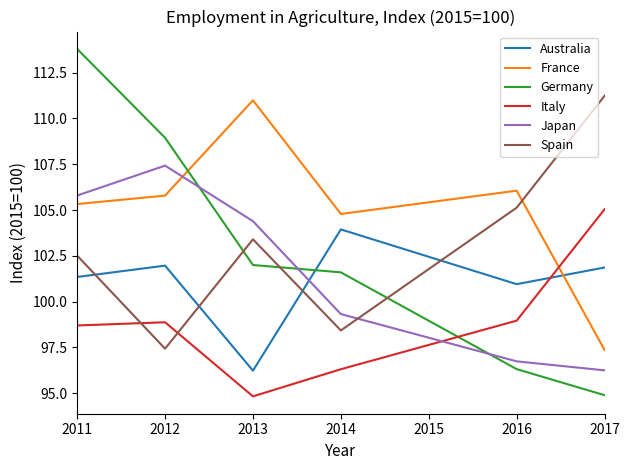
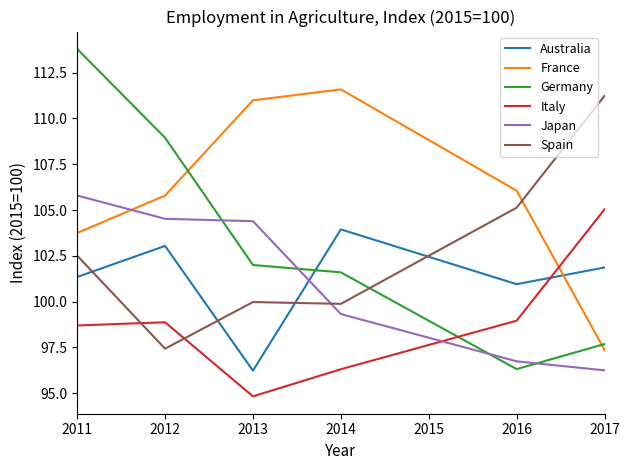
France, 2011: 105.3 -> 103.7
Australia, 2012: 102.0 -> 103.0
Japan, 2012: 107.4 -> 104.5
Spain, 2013: 103.4 -> 100.0
France, 2014: 104.8 -> 111.6
Spain, 2014: 98.4 -> 99.9
Germany, 2017: 94.9 -> 97.7
